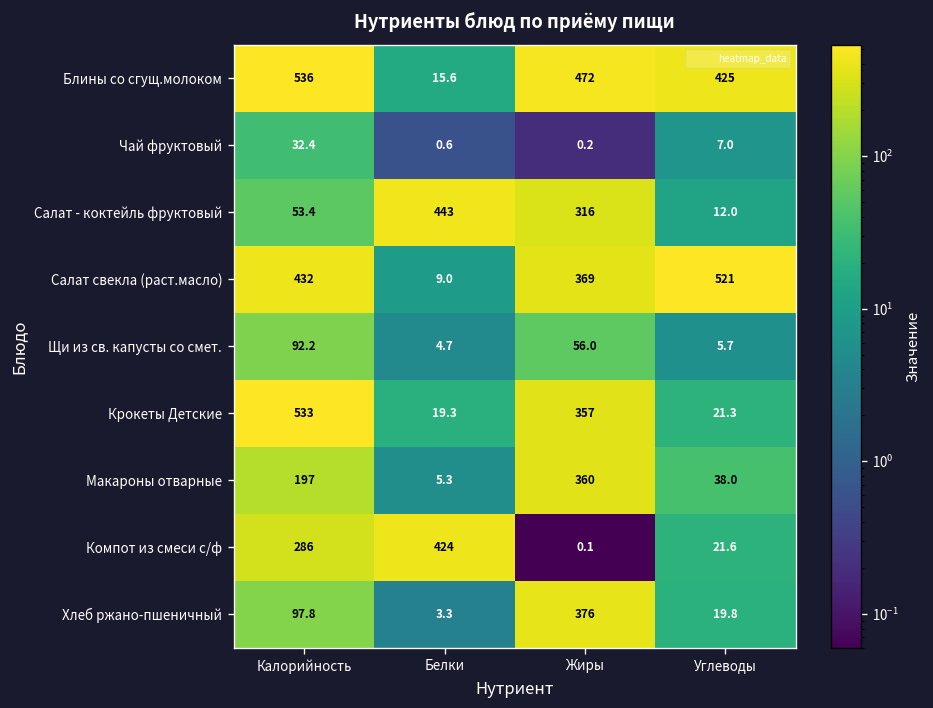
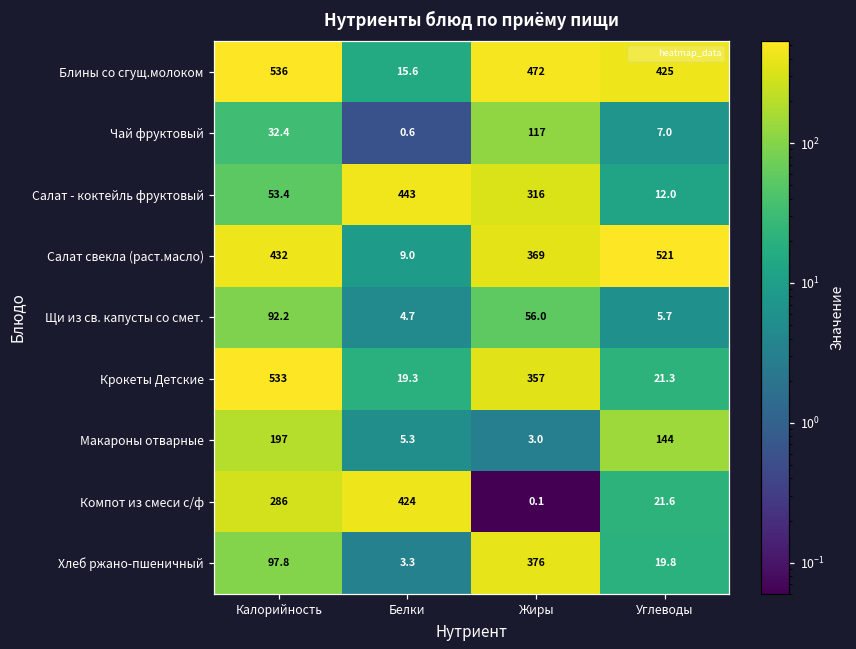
Чай фруктовый, Жиры: 0.2 -> 117
Макароны отварные, Жиры: 360 -> 3.0
Макароны отварные, Углеводы: 38.0 -> 144
